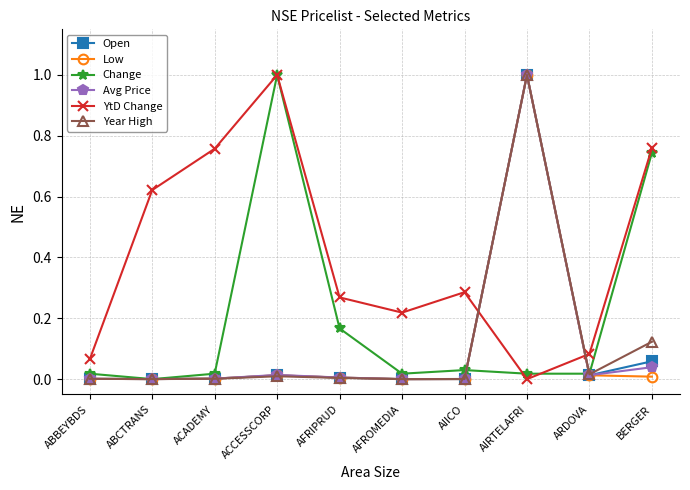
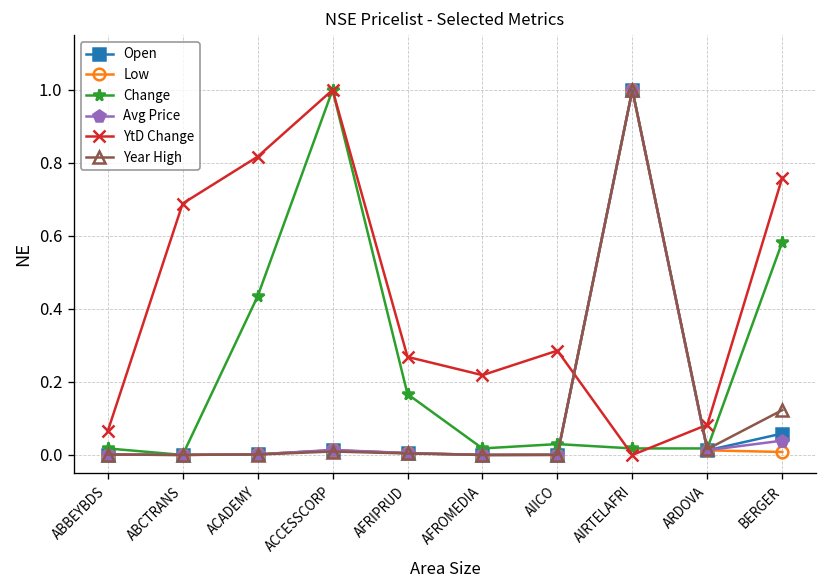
YtD Change, ABCTRANS: 0.62 -> 0.69
Change, ACADEMY: 0.02 -> 0.43
YtD Change, ACADEMY: 0.76 -> 0.82
Change, BERGER: 0.74 -> 0.58
